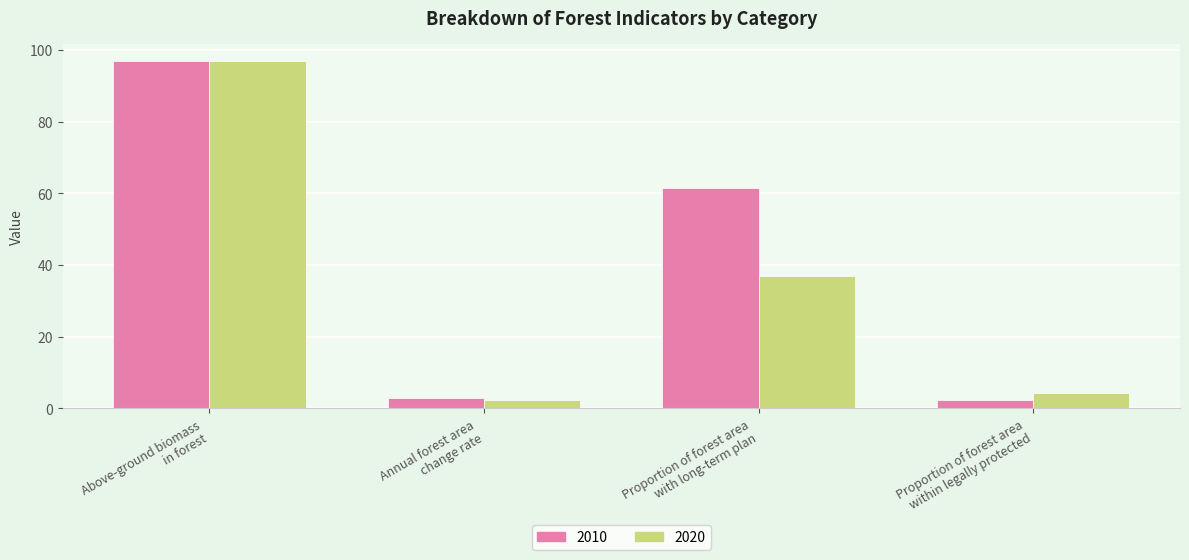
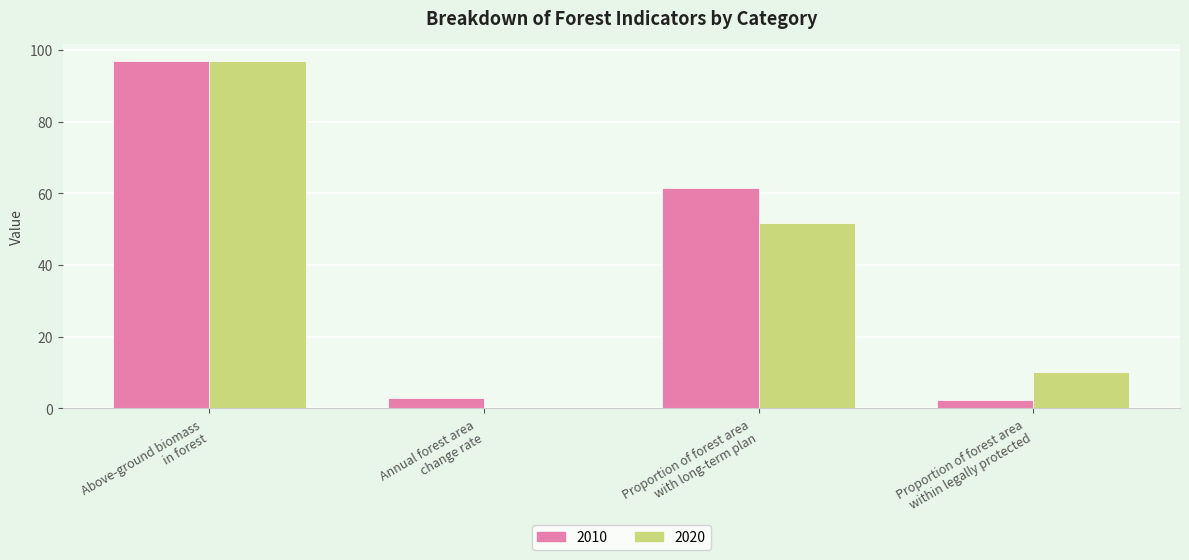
2020, Annual forest area change rate: 2 -> 0
2020, Proportion of forest area with long-term plan: 37 -> 52
2020, Proportion of forest area within legally protected: 4 -> 10
